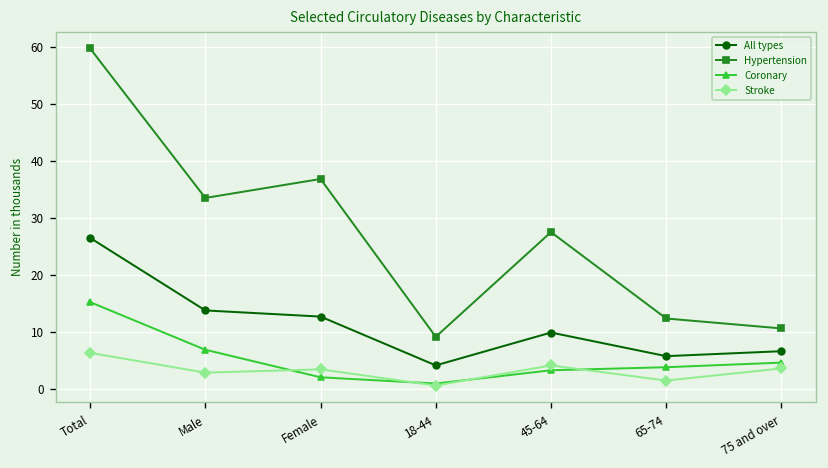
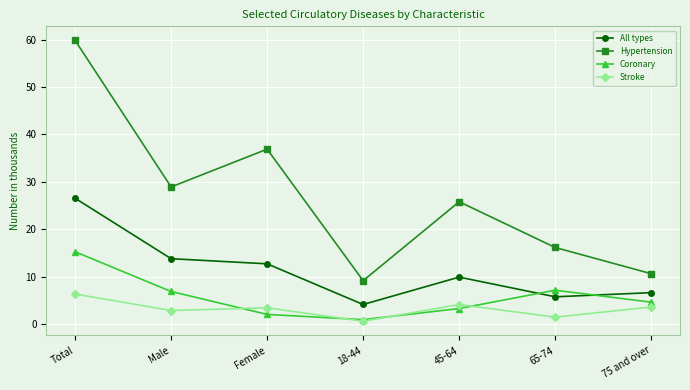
Hypertension, Male: 34 -> 29
Hypertension, 45-64: 28 -> 26
Hypertension, 65-74: 12 -> 16
Coronary, 65-74: 4 -> 7
